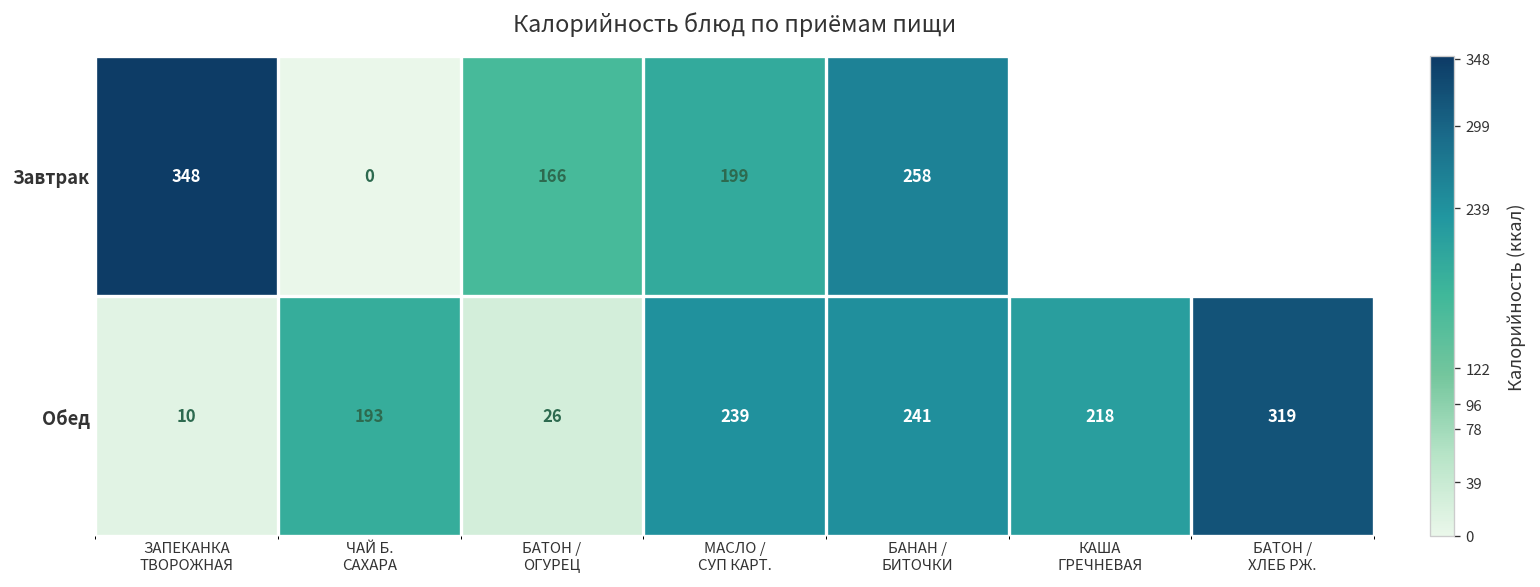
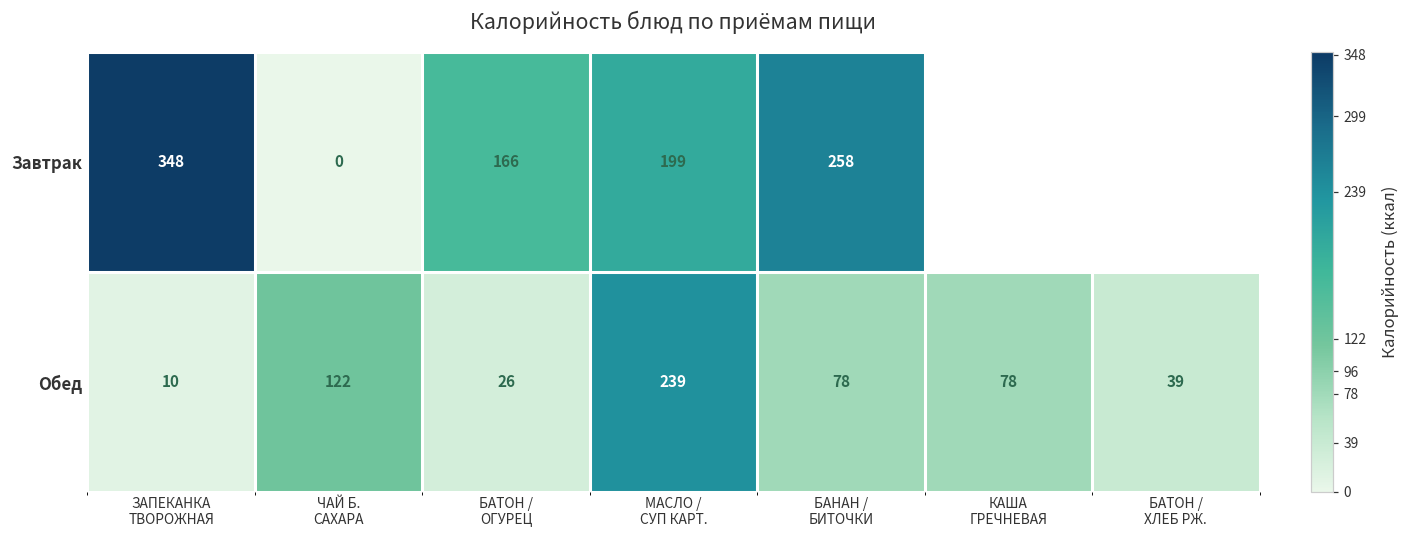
Обед, ЧАЙ Б. САХАРА: 193 -> 122
Обед, БАНАН / БИТОЧКИ: 241 -> 78
Обед, КАША ГРЕЧНЕВАЯ: 218 -> 78
Обед, БАТОН / ХЛЕБ РЖ.: 319 -> 39
